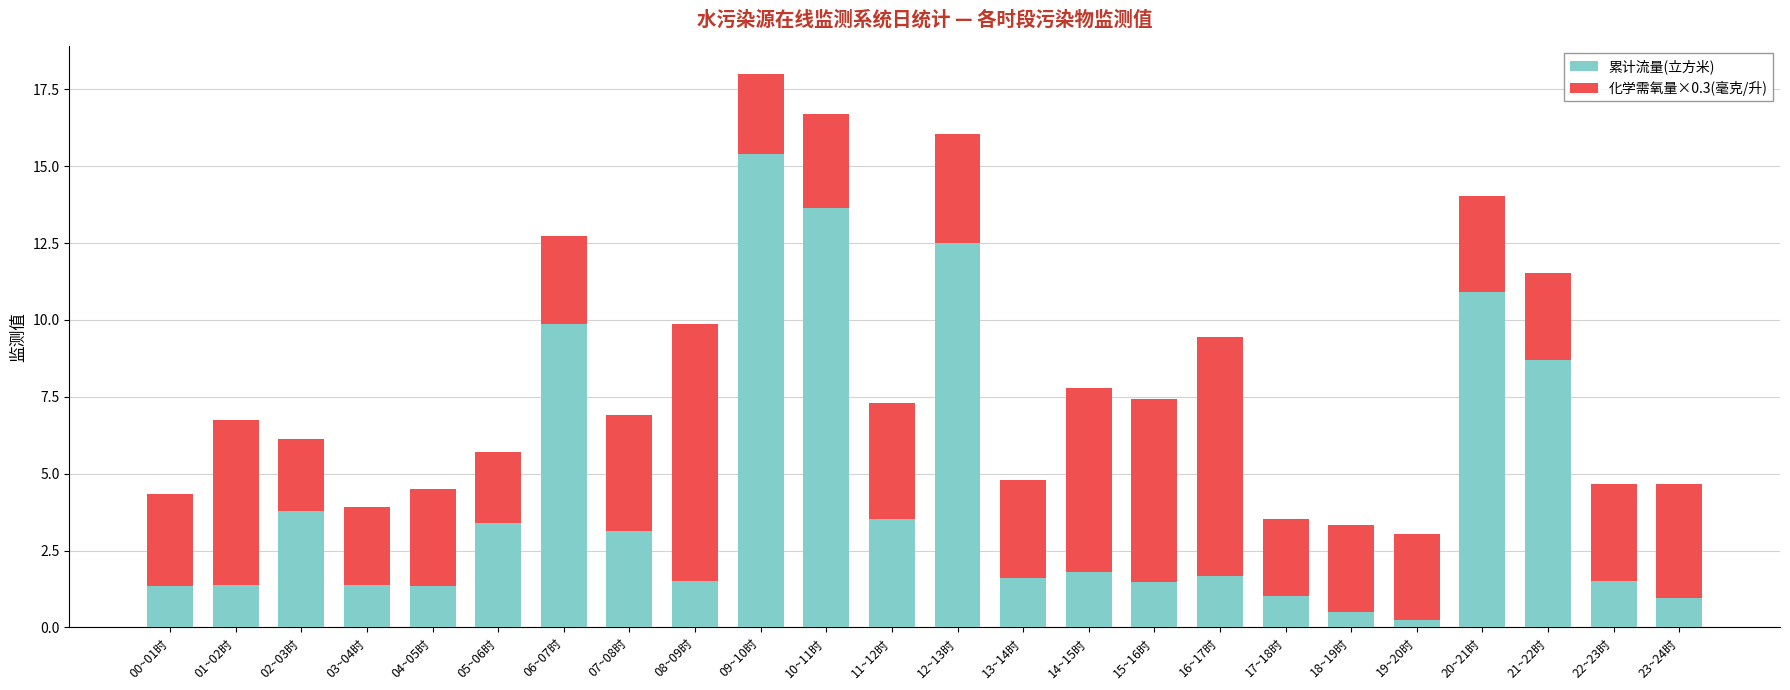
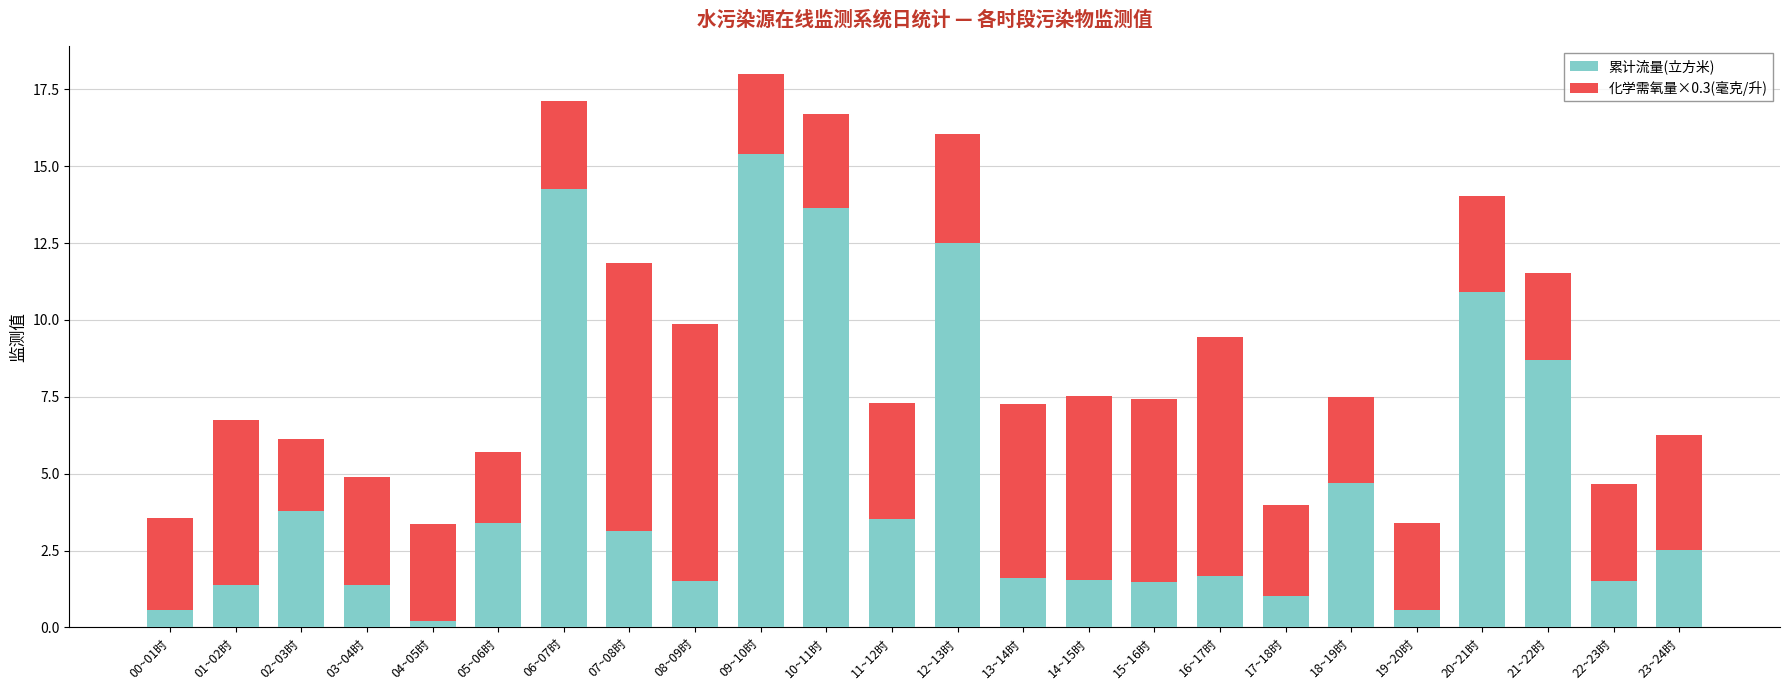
累计流量(立方米), 00~01时: 1.3 -> 0.6
化学需氧量×0.3(毫克/升), 03~04时: 2.6 -> 3.5
累计流量(立方米), 04~05时: 1.4 -> 0.2
累计流量(立方米), 06~07时: 9.9 -> 14.2
化学需氧量×0.3(毫克/升), 07~08时: 3.8 -> 8.7
化学需氧量×0.3(毫克/升), 13~14时: 3.2 -> 5.7
累计流量(立方米), 14~15时: 1.8 -> 1.5
化学需氧量×0.3(毫克/升), 17~18时: 2.5 -> 2.9
累计流量(立方米), 18~19时: 0.5 -> 4.7
累计流量(立方米), 19~20时: 0.2 -> 0.6
累计流量(立方米), 23~24时: 0.9 -> 2.5
